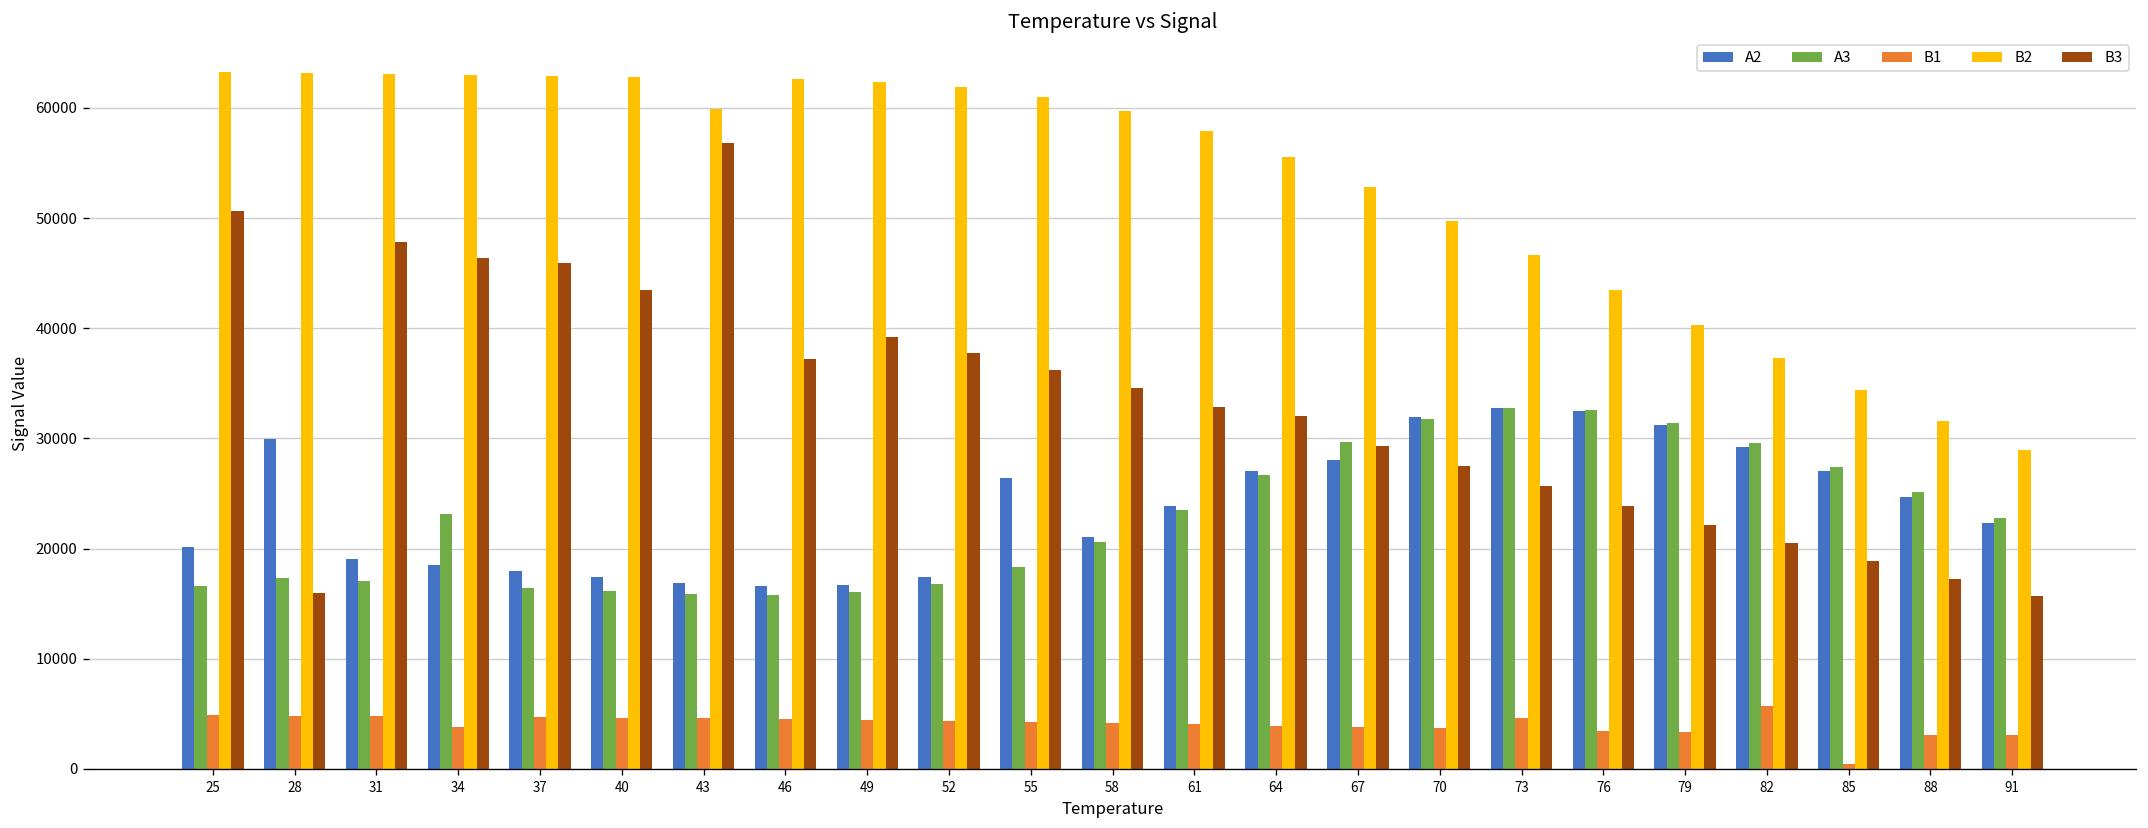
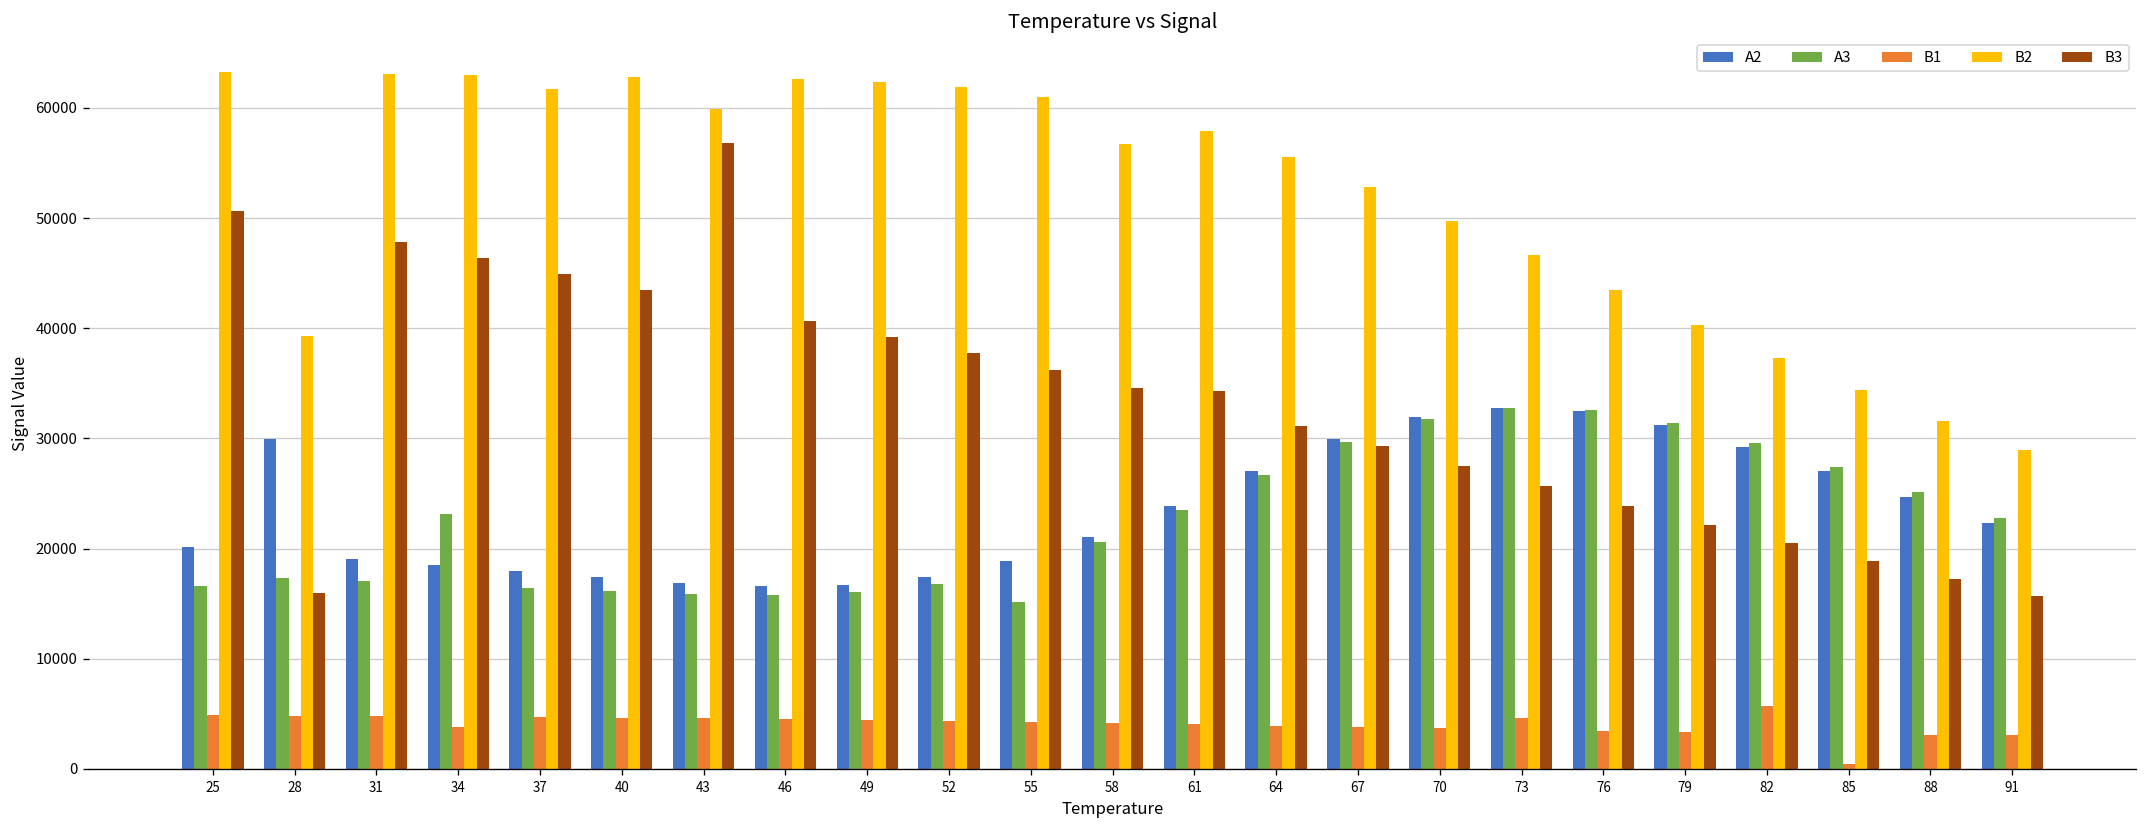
B2, 28: 63000 -> 39000
B2, 37: 63000 -> 62000
B3, 37: 46000 -> 45000
B3, 46: 37000 -> 41000
A2, 55: 26000 -> 19000
A3, 55: 18000 -> 15000
B2, 58: 60000 -> 57000
B3, 61: 33000 -> 34000
B3, 64: 32000 -> 31000
A2, 67: 28000 -> 30000
